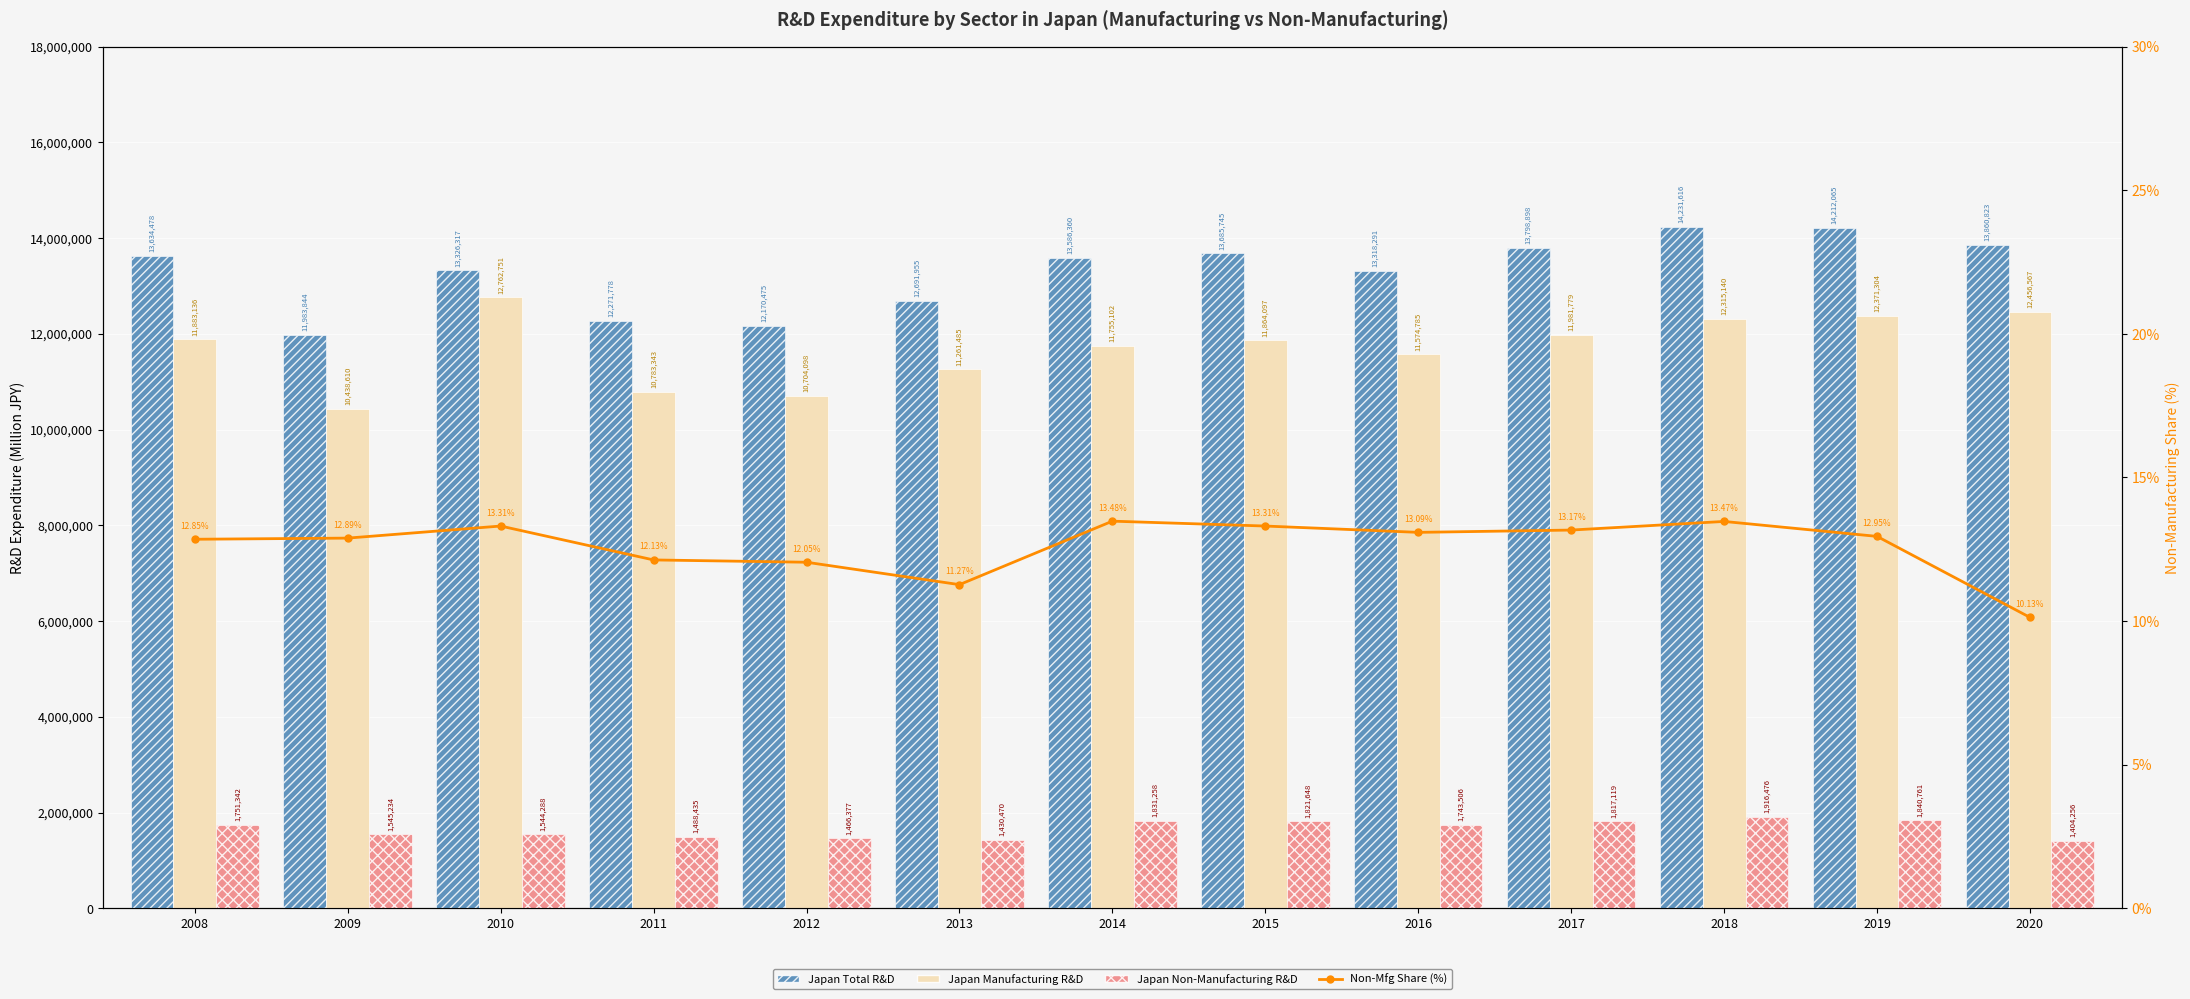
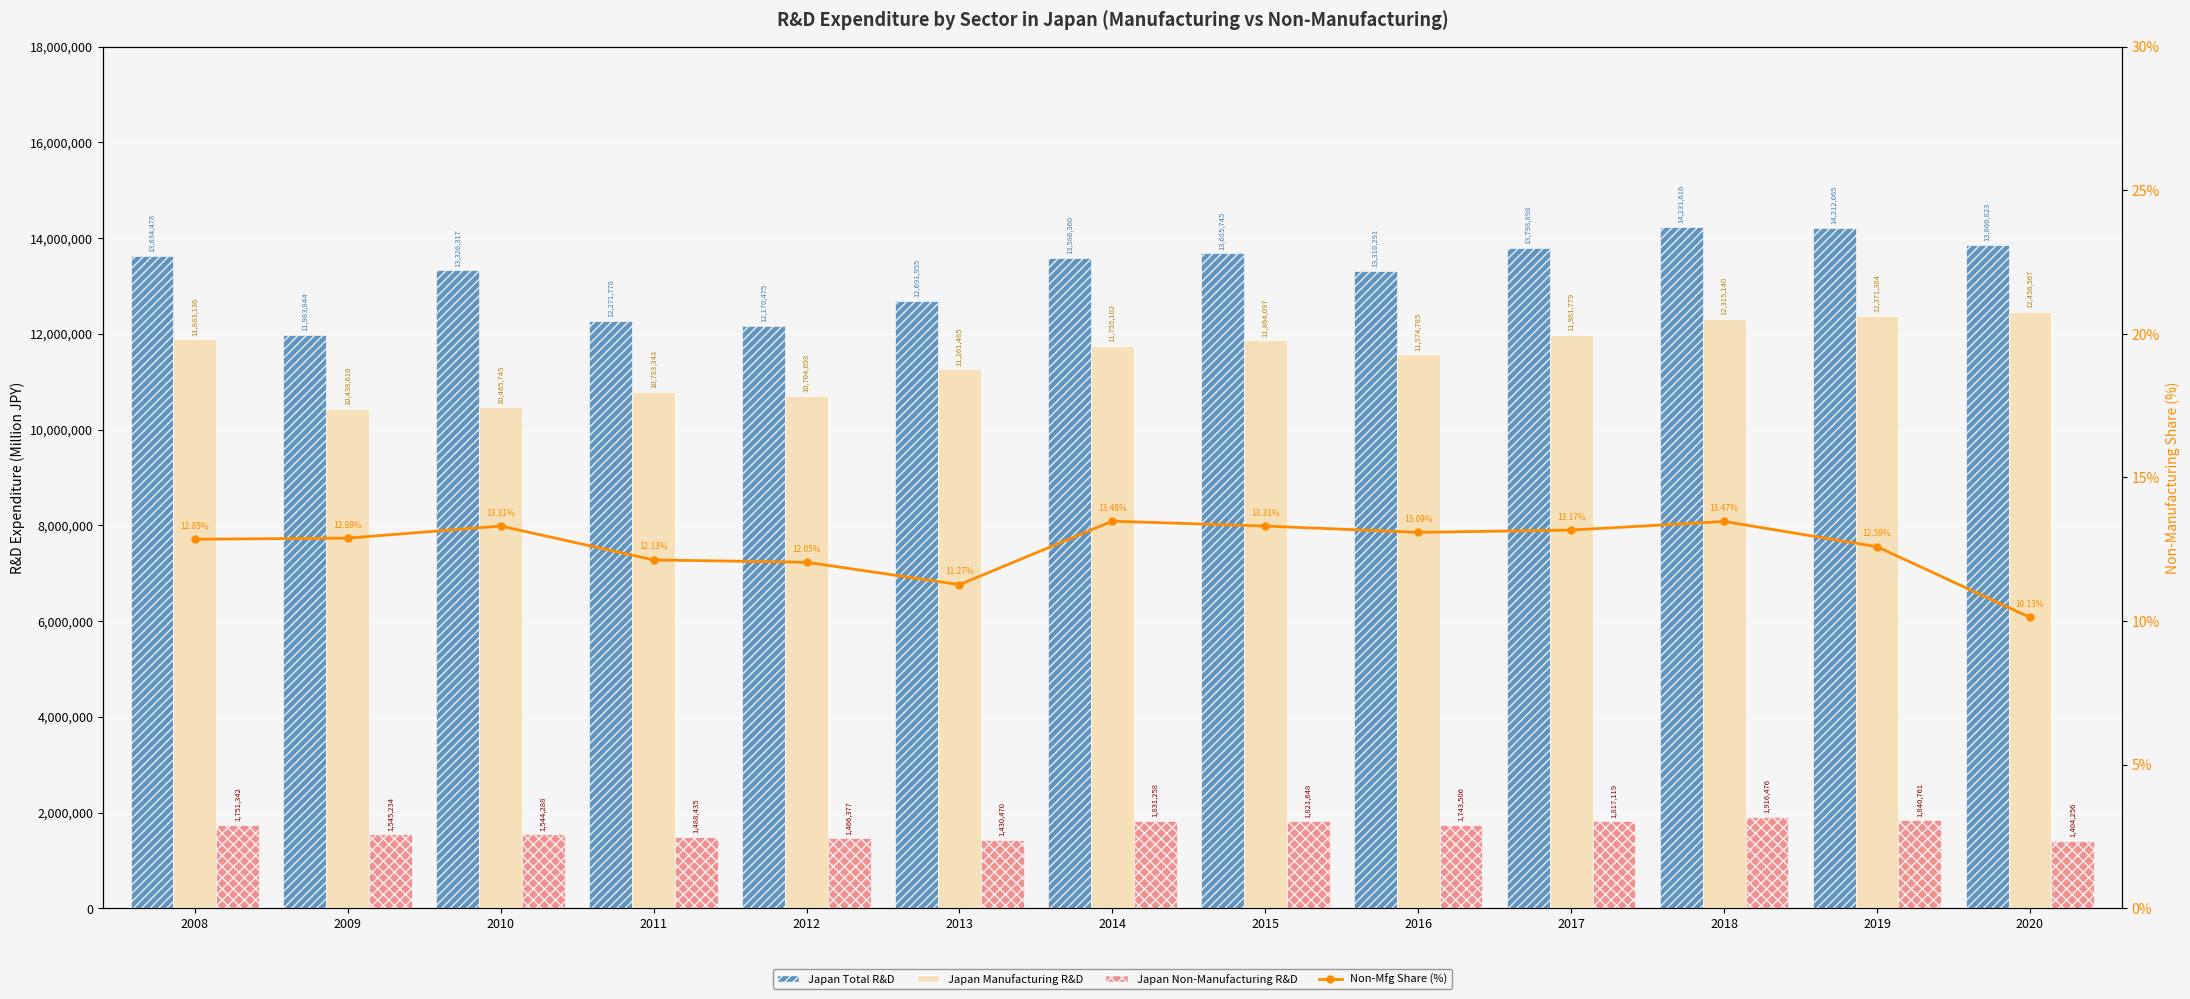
Japan Manufacturing R&D, 2010: 12,762,751 -> 10,465,745
Non-Mfg Share (%), 2019: 12.95% -> 12.59%
